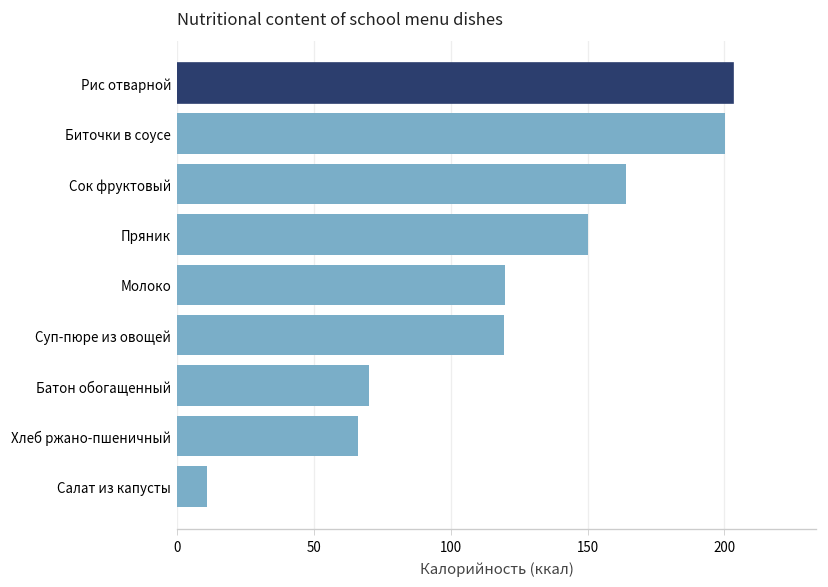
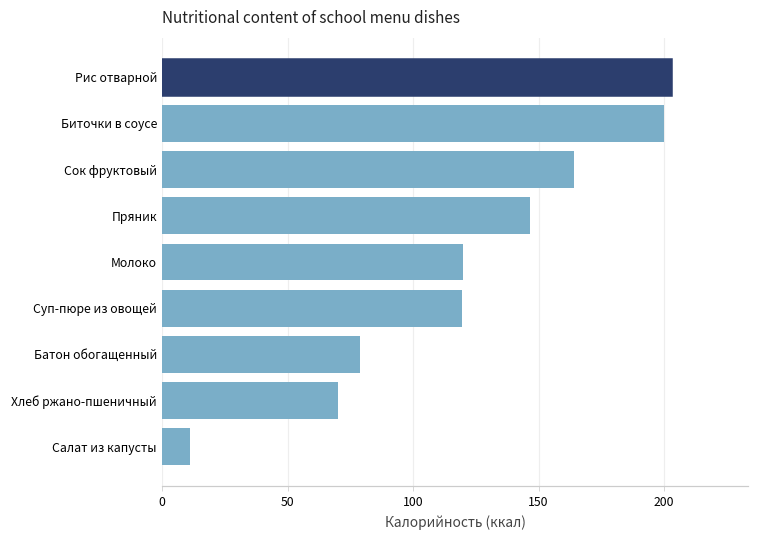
Пряник: 150 -> 146
Батон обогащенный: 70 -> 79
Хлеб ржано-пшеничный: 66 -> 70
